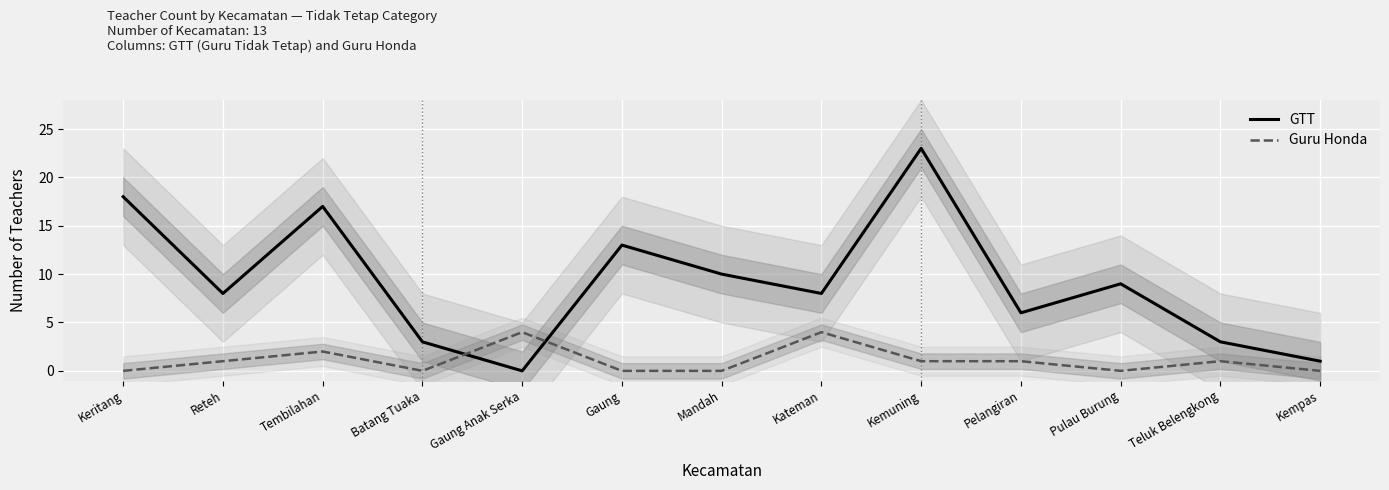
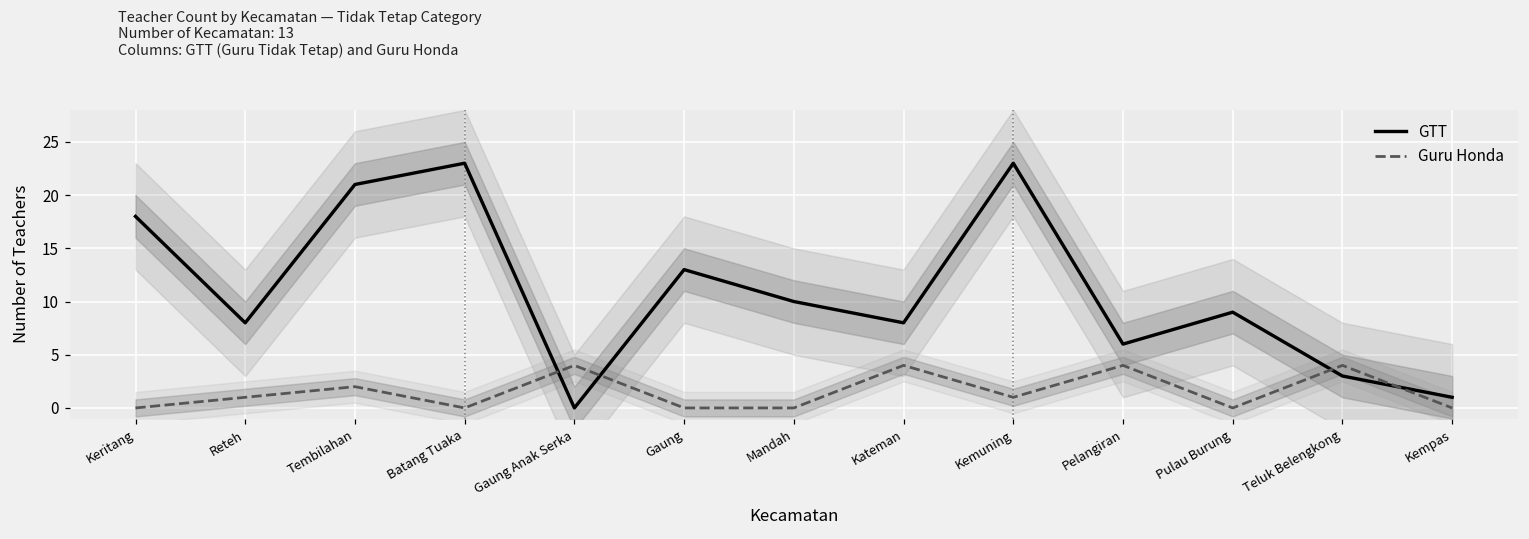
GTT, Tembilahan: 17 -> 21
GTT, Batang Tuaka: 3 -> 23
Guru Honda, Pelangiran: 1 -> 4
Guru Honda, Teluk Belengkong: 1 -> 4
